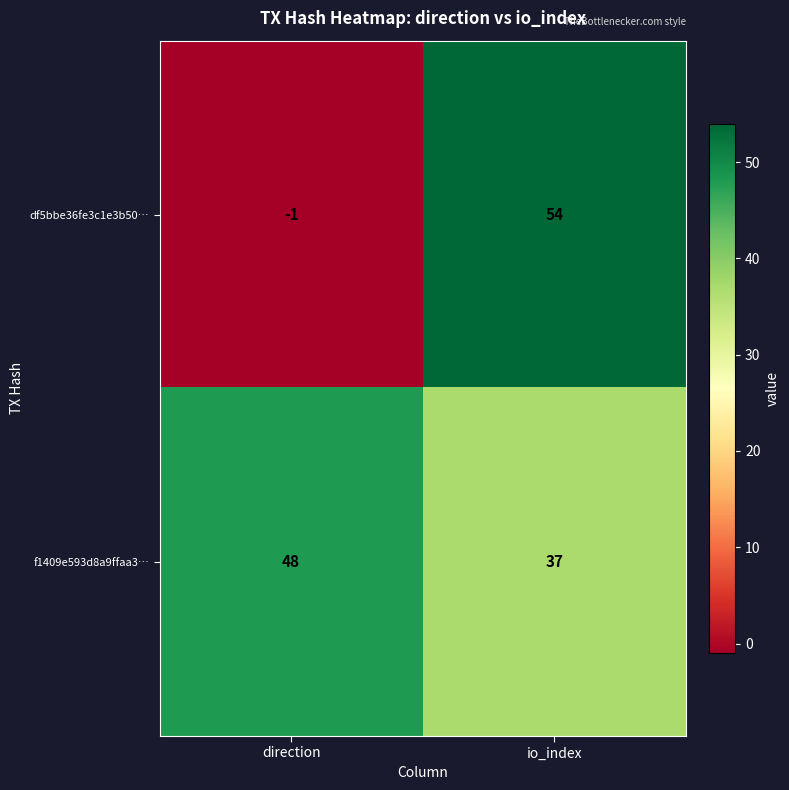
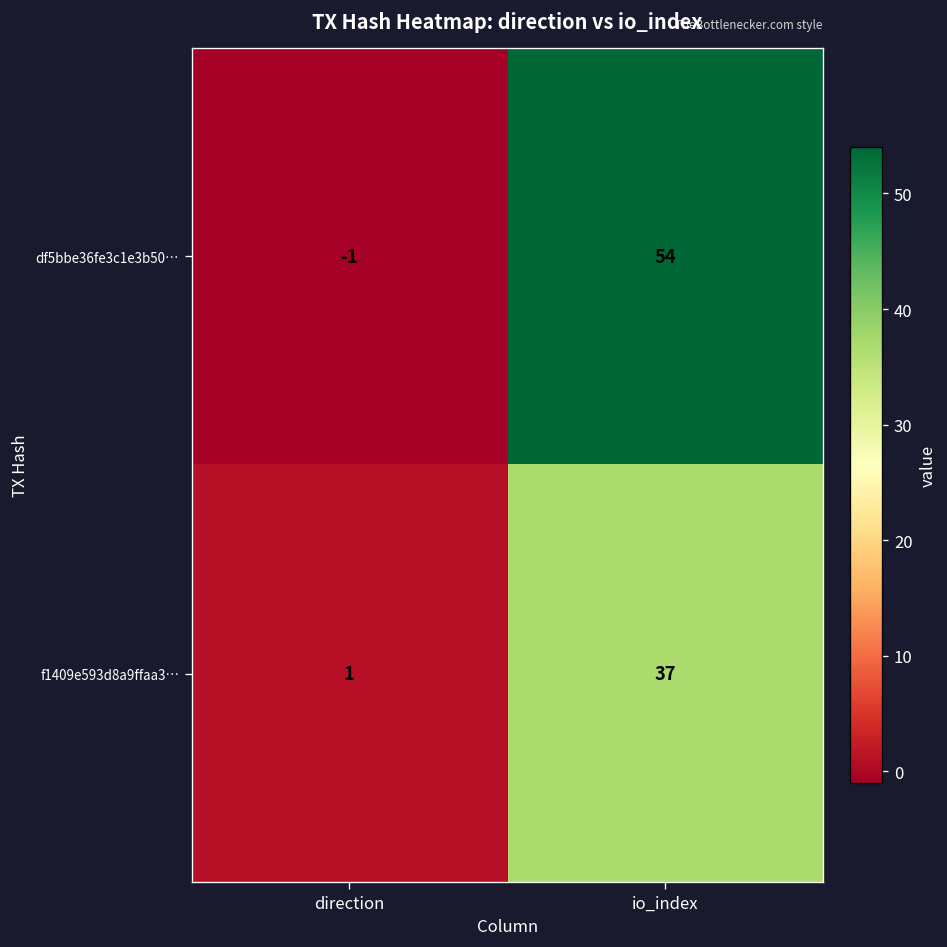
f1409e593d8a9ffaa3…, direction: 48 -> 1
